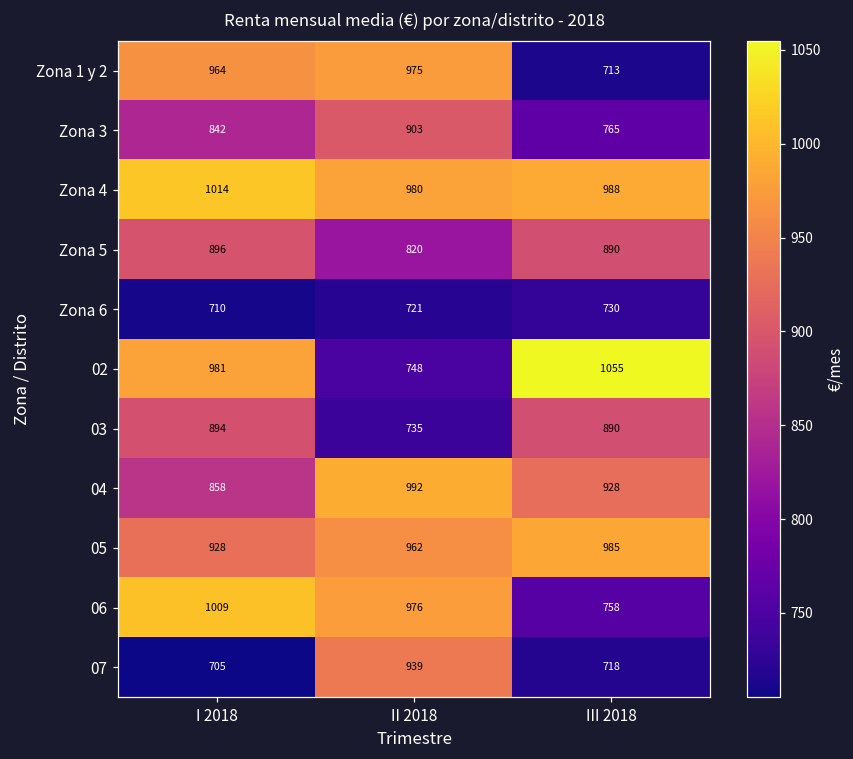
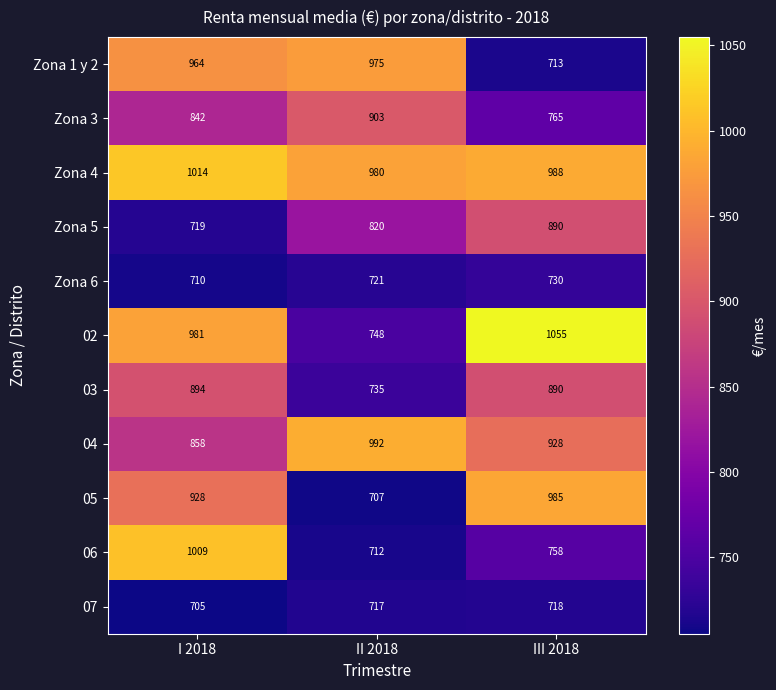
Zona 5, I 2018: 896 -> 719
05, II 2018: 962 -> 707
06, II 2018: 976 -> 712
07, II 2018: 939 -> 717
